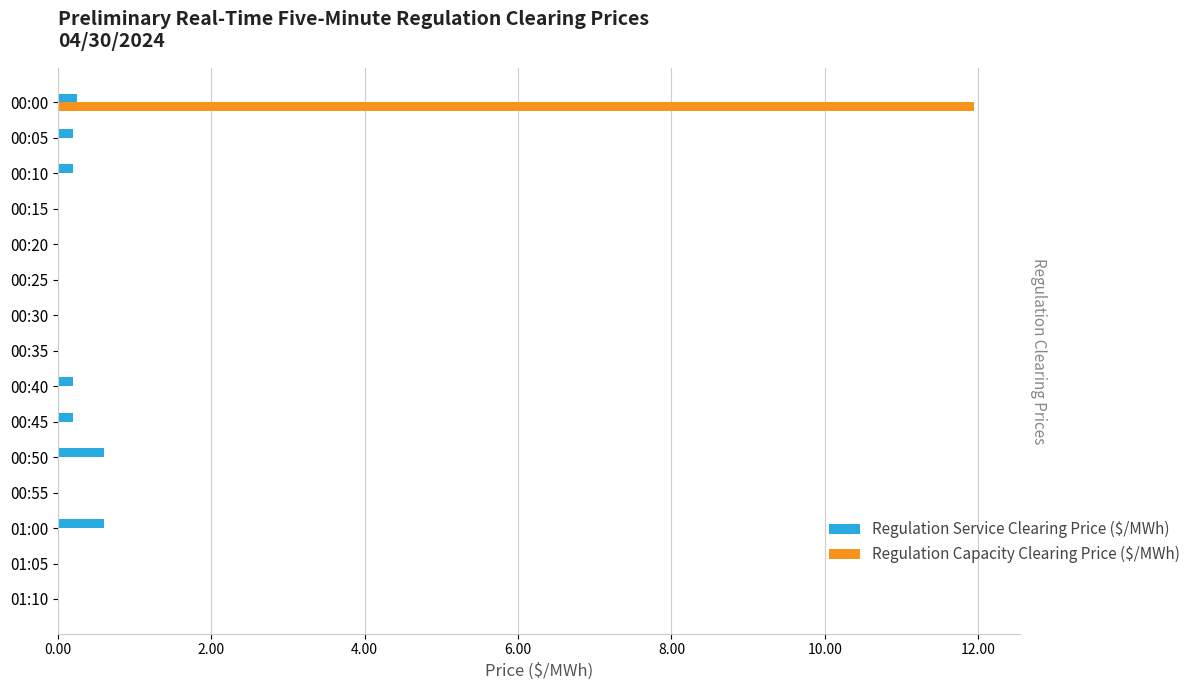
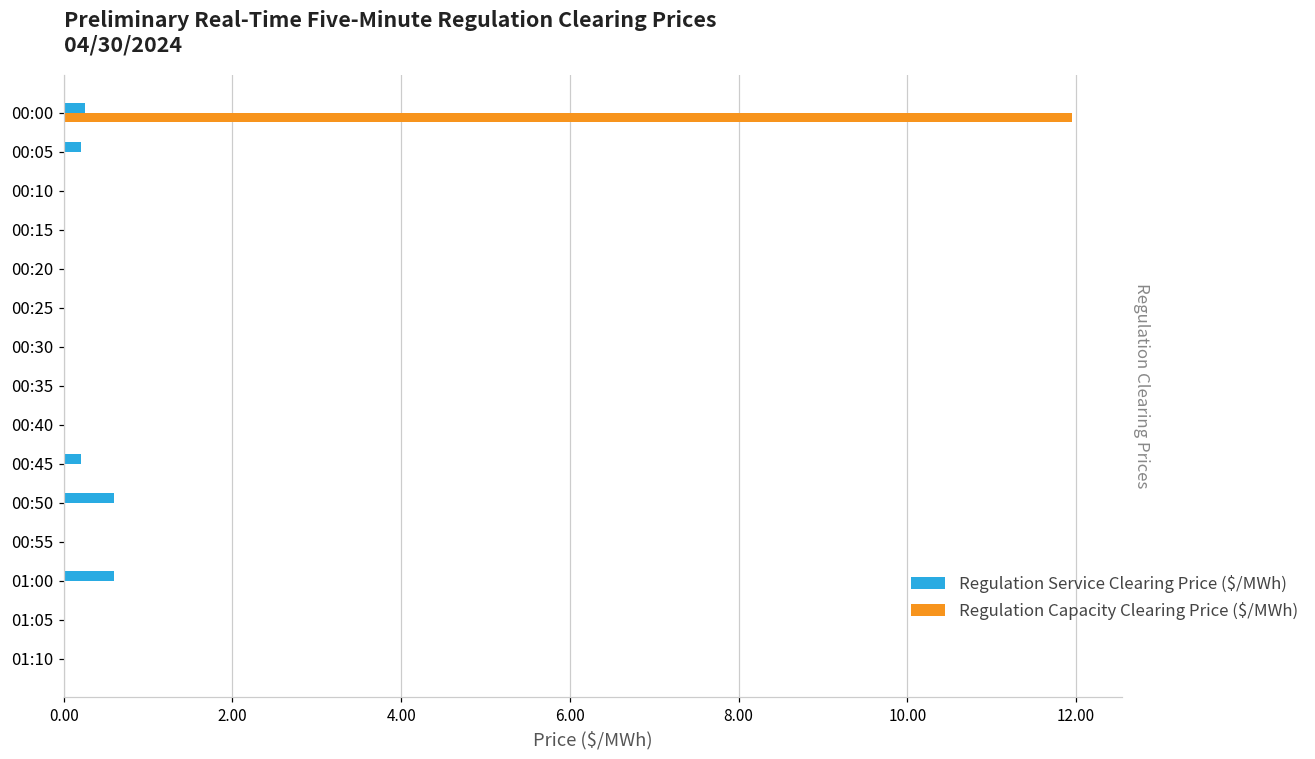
Regulation Service Clearing Price ($/MWh), 00:10: 0.2 -> 0.0
Regulation Service Clearing Price ($/MWh), 00:40: 0.2 -> 0.0
